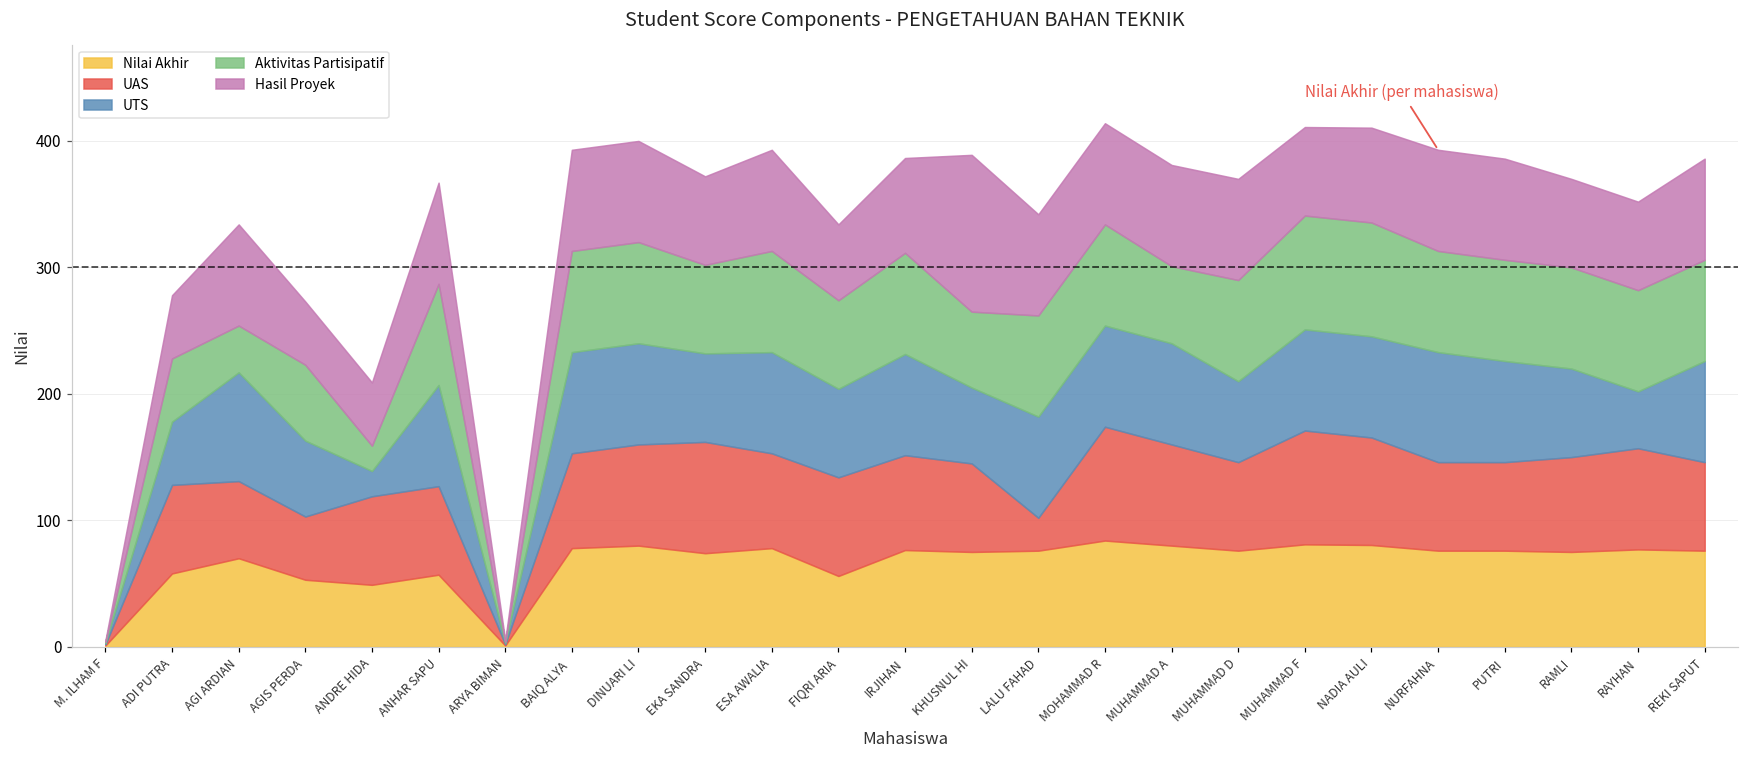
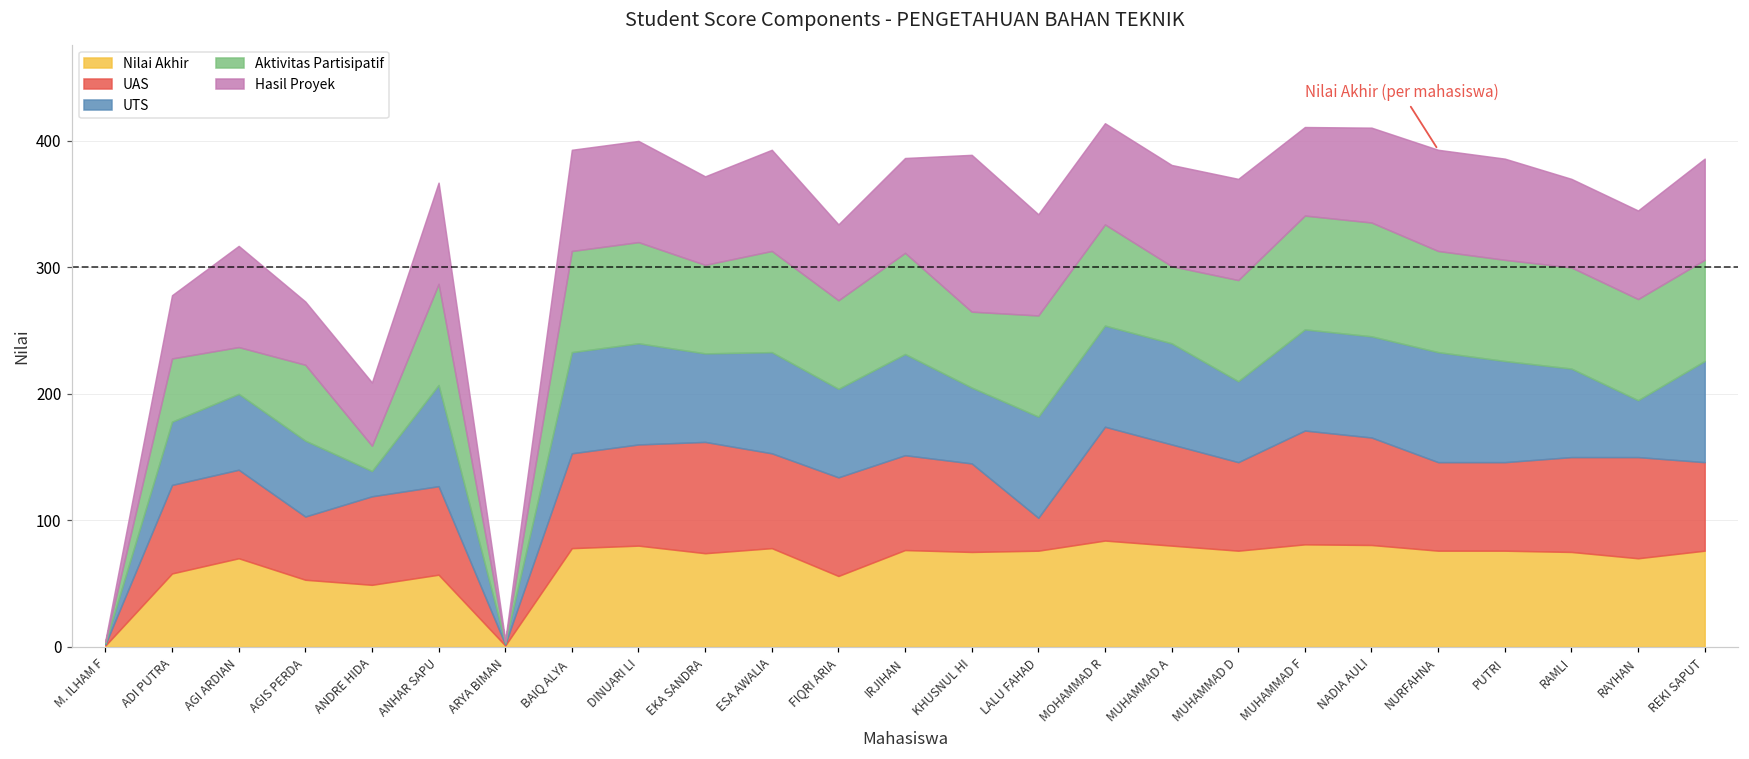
UAS, AGI ARDIAN: 61 -> 70
UTS, AGI ARDIAN: 86 -> 60
Nilai Akhir, RAYHAN: 77 -> 70
